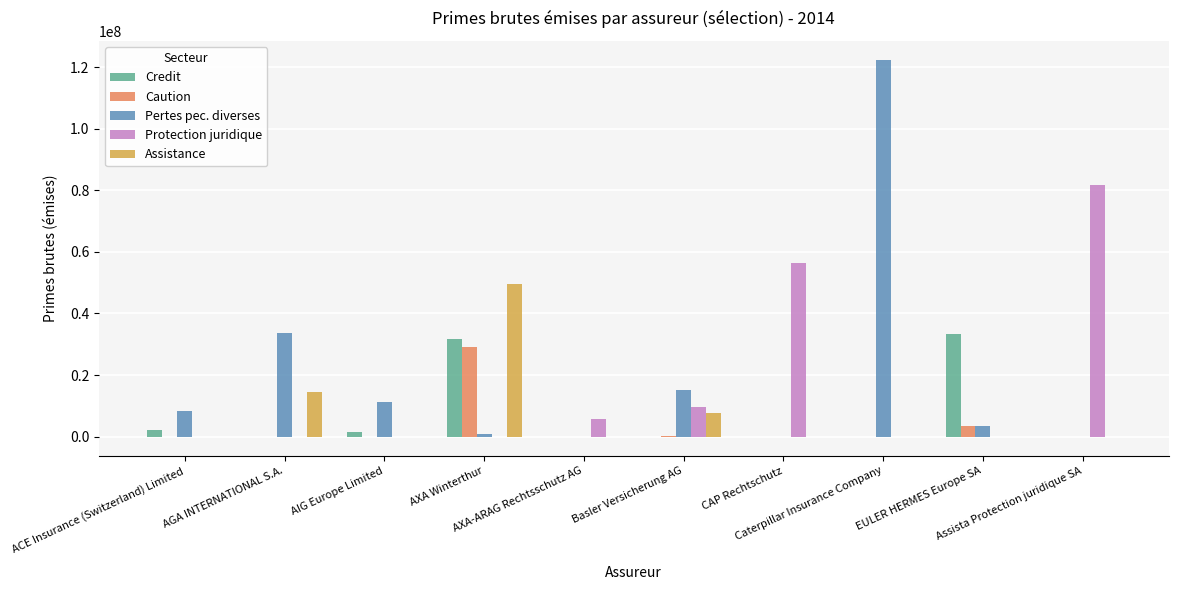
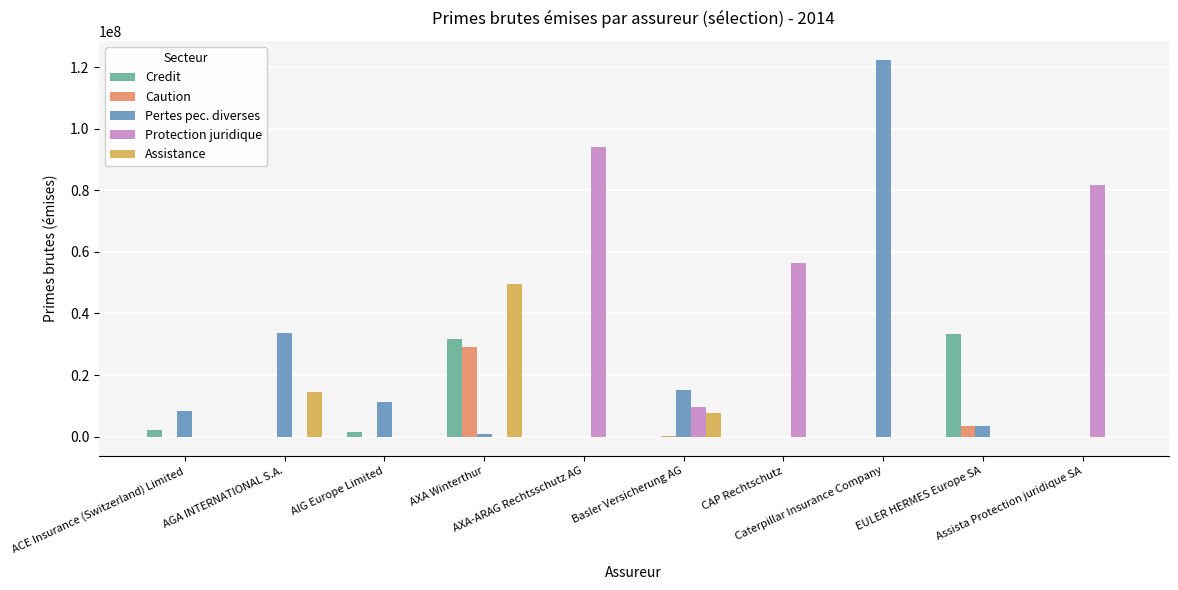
Protection juridique, AXA-ARAG Rechtsschutz AG: 6000000 -> 94000000
